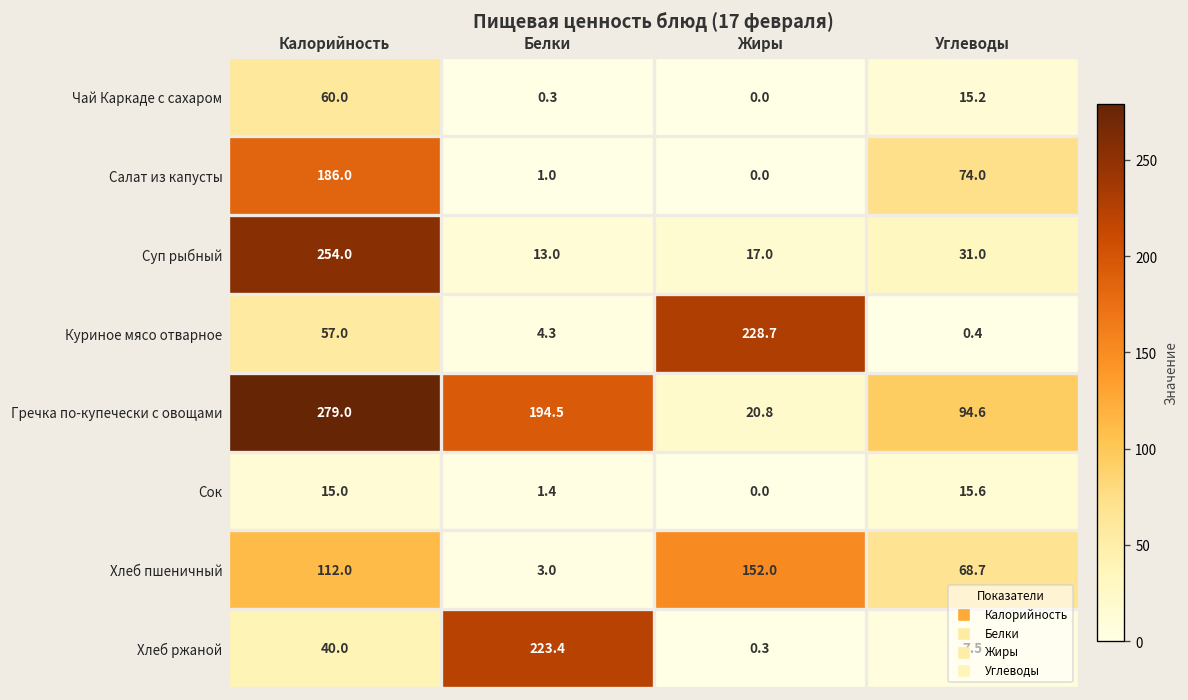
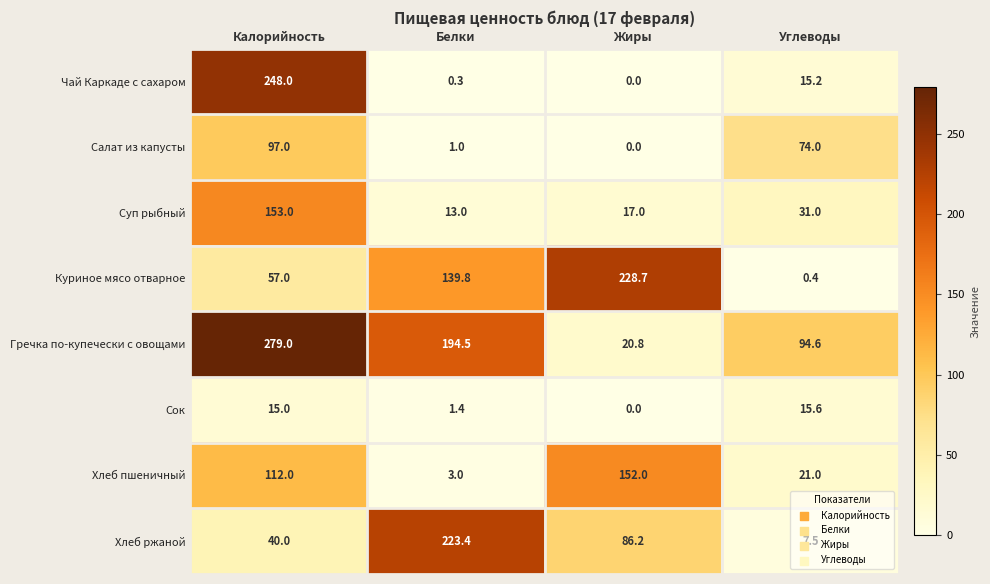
Чай Каркаде с сахаром, Калорийность: 60.0 -> 248.0
Салат из капусты, Калорийность: 186.0 -> 97.0
Суп рыбный, Калорийность: 254.0 -> 153.0
Куриное мясо отварное, Белки: 4.3 -> 139.8
Хлеб пшеничный, Углеводы: 68.7 -> 21.0
Хлеб ржаной, Жиры: 0.3 -> 86.2
